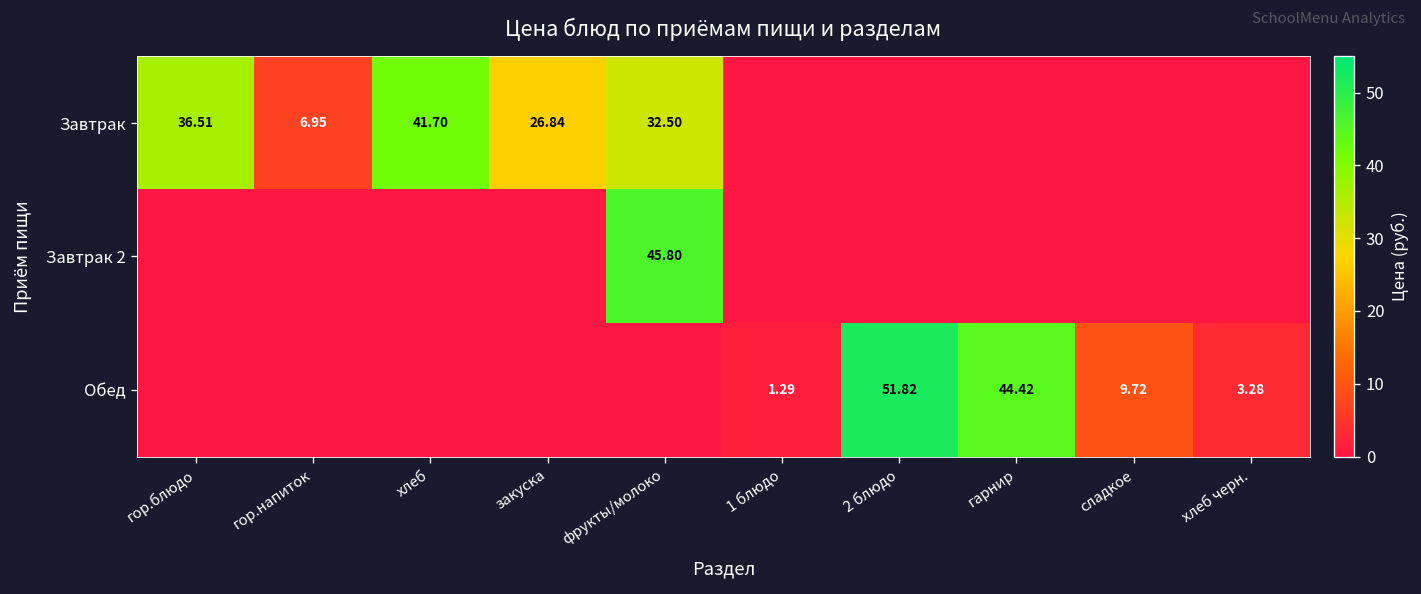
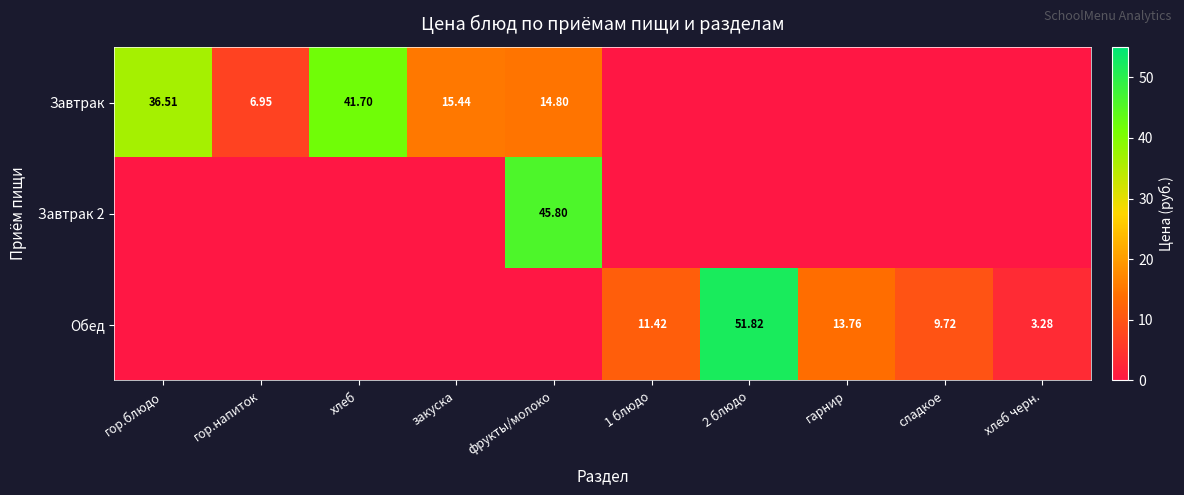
Завтрак, закуска: 26.84 -> 15.44
Завтрак, фрукты/молоко: 32.50 -> 14.80
Обед, 1 блюдо: 1.29 -> 11.42
Обед, гарнир: 44.42 -> 13.76
